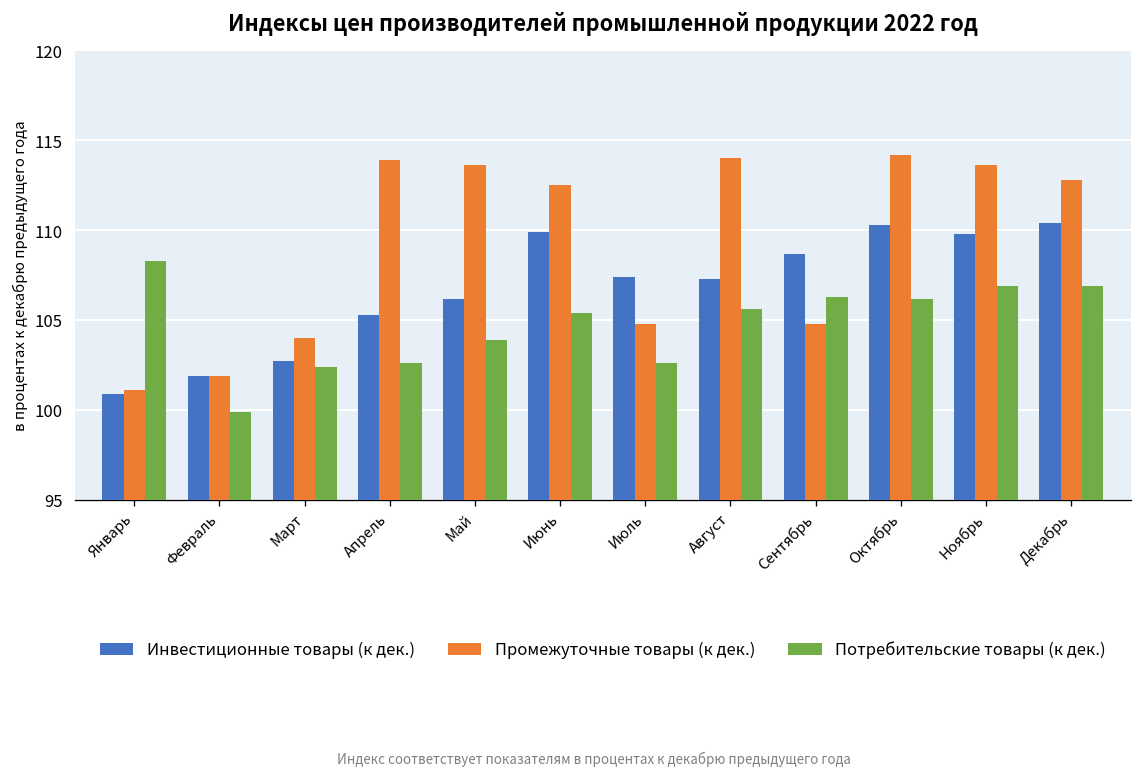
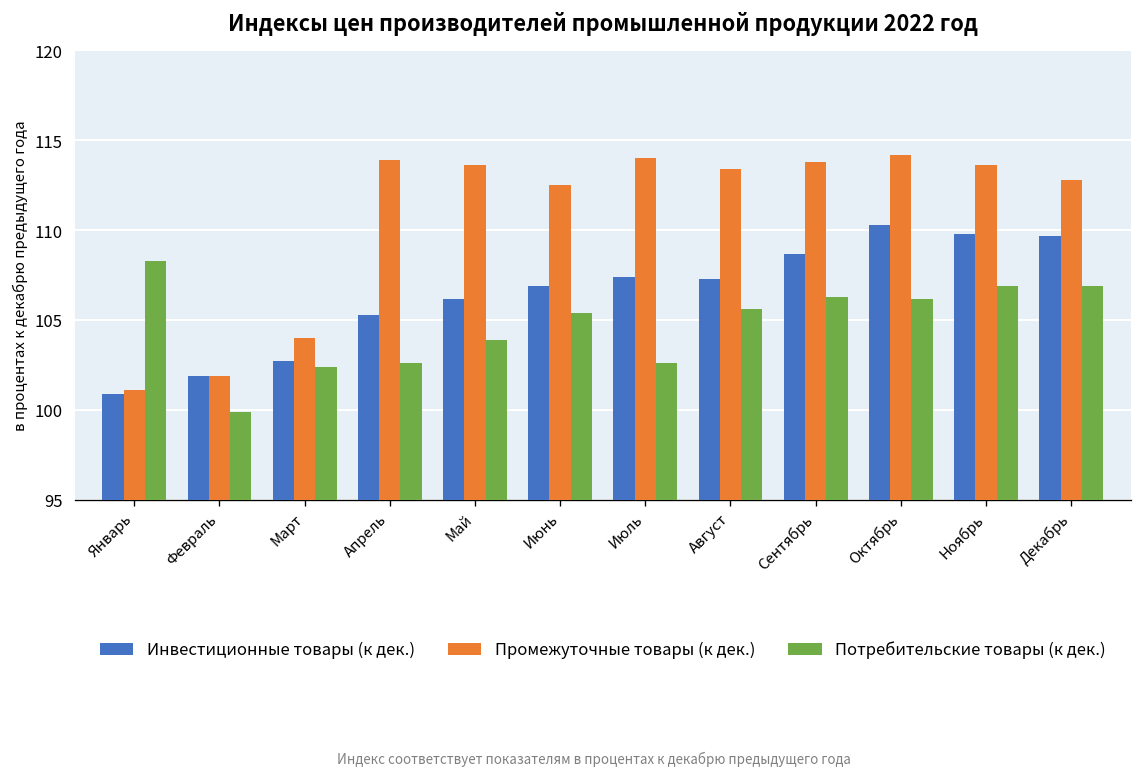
Инвестиционные товары (к дек.), Июнь: 109.9 -> 106.9
Промежуточные товары (к дек.), Июль: 104.8 -> 114.0
Промежуточные товары (к дек.), Август: 114.0 -> 113.4
Промежуточные товары (к дек.), Сентябрь: 104.8 -> 113.8
Инвестиционные товары (к дек.), Декабрь: 110.4 -> 109.7
